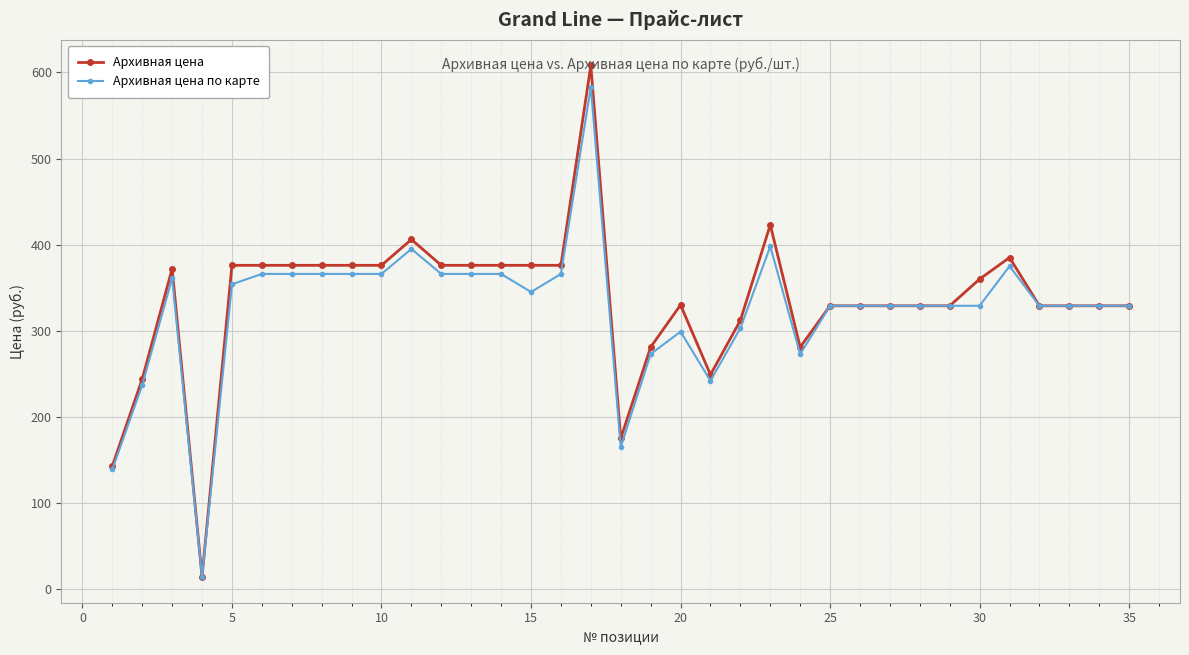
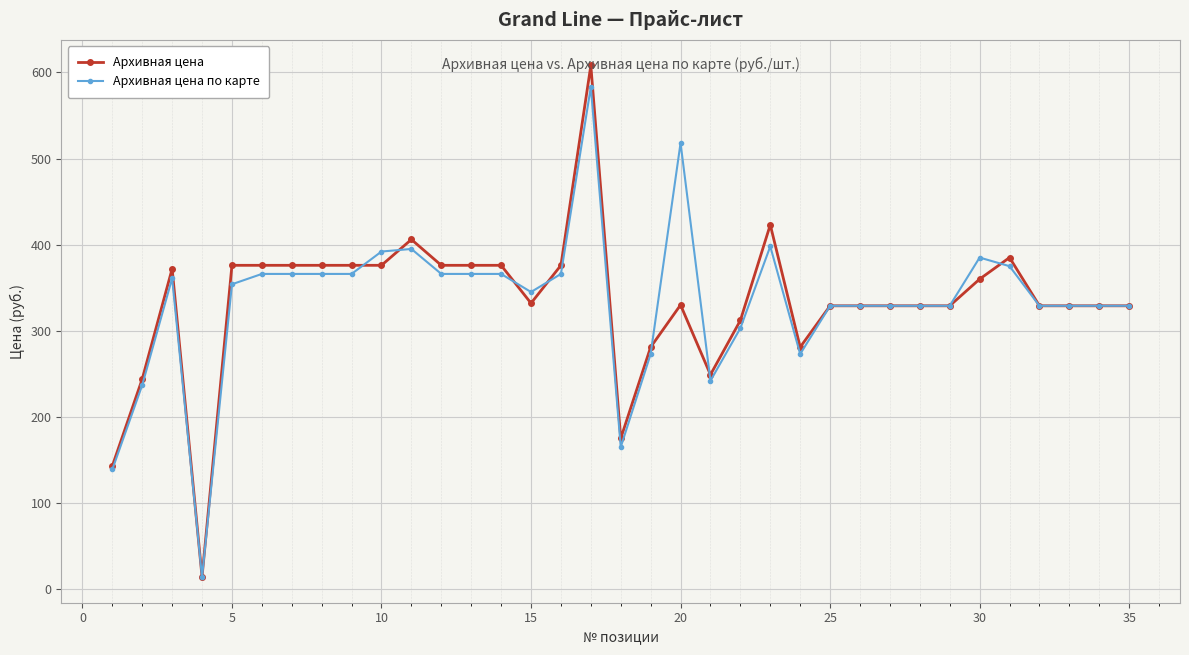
Архивная цена по карте, 10: 370 -> 390
Архивная цена, 15: 380 -> 330
Архивная цена по карте, 20: 300 -> 520
Архивная цена по карте, 30: 330 -> 390
